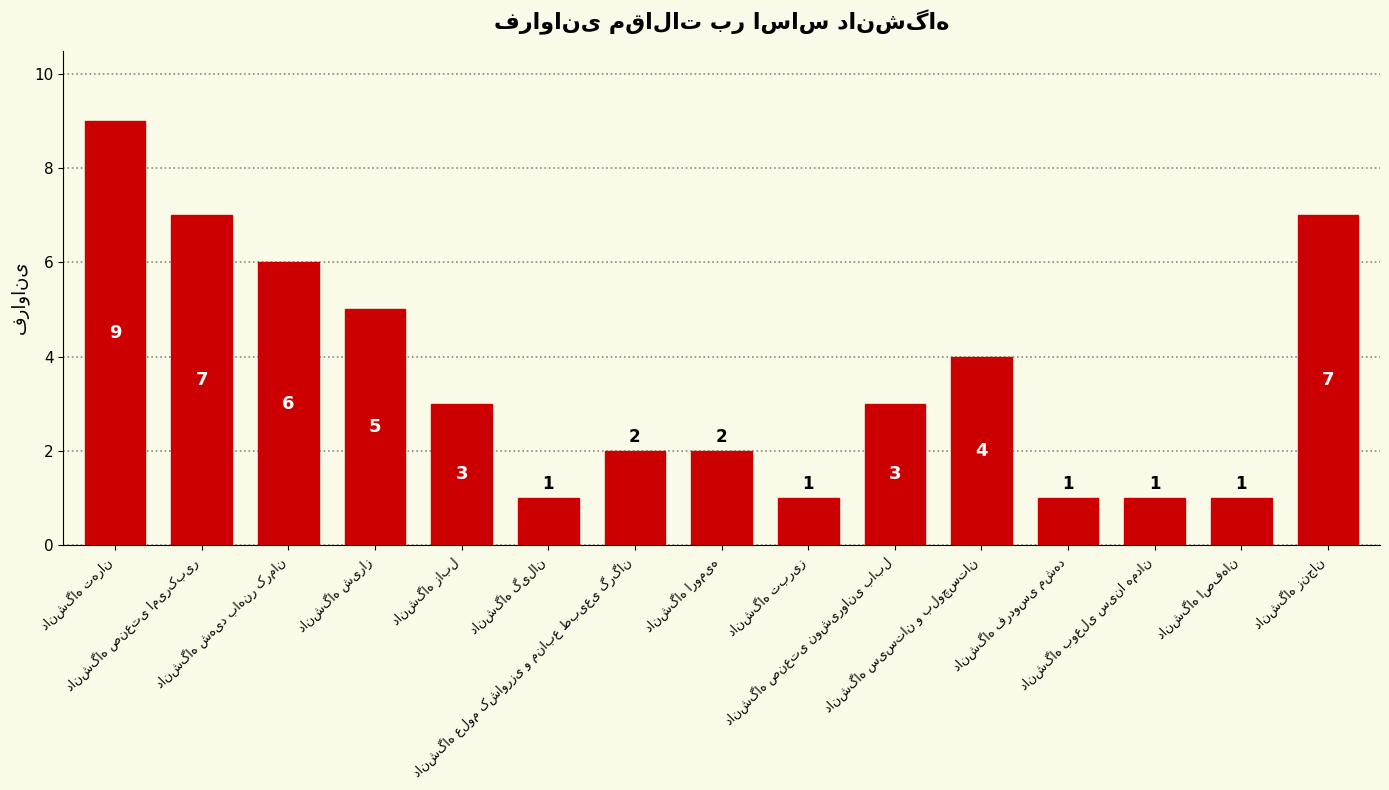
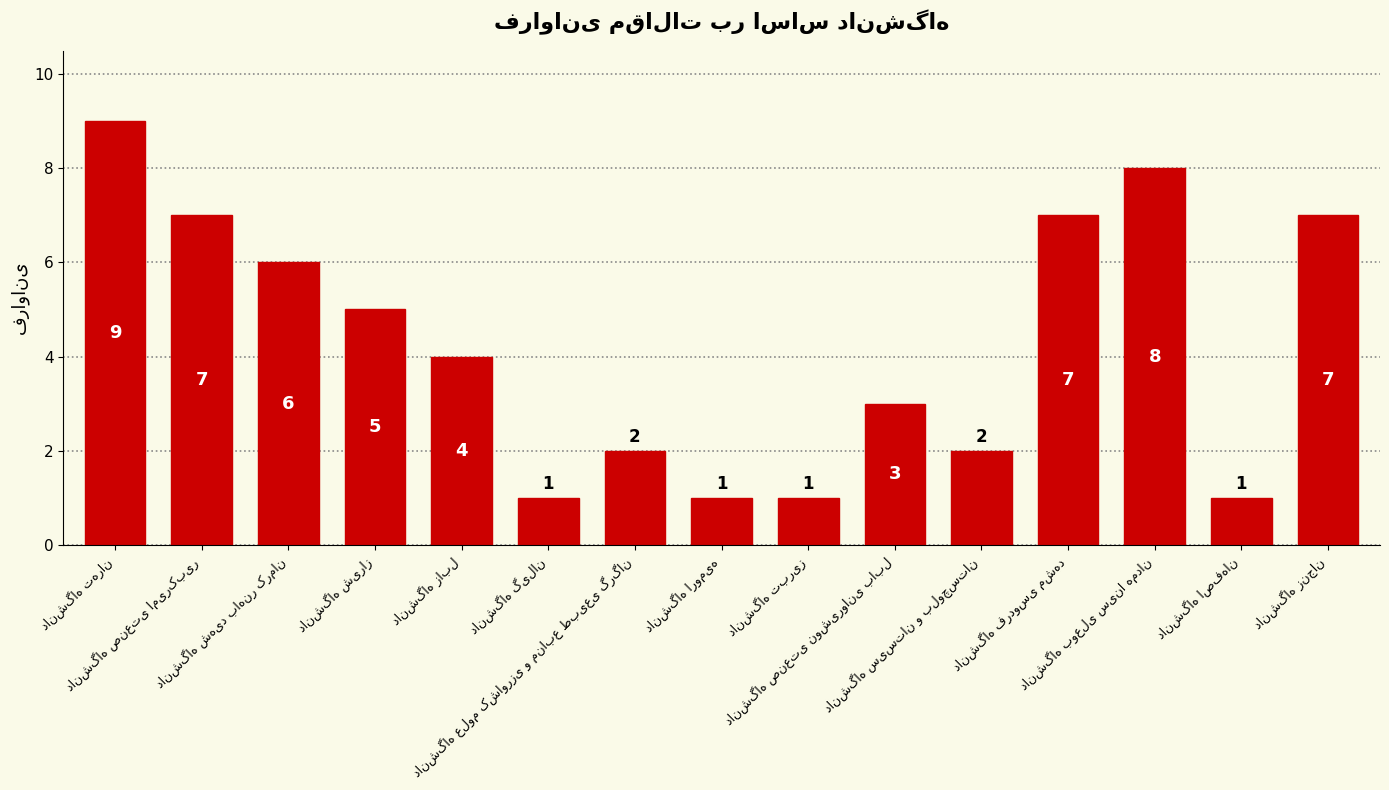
دانشگاه زابل: 3 -> 4
دانشگاه ارومیه: 2 -> 1
دانشگاه سیستان و بلوچستان: 4 -> 2
دانشگاه فردوسی مشهد: 1 -> 7
دانشگاه بوعلی سینا همدان: 1 -> 8
